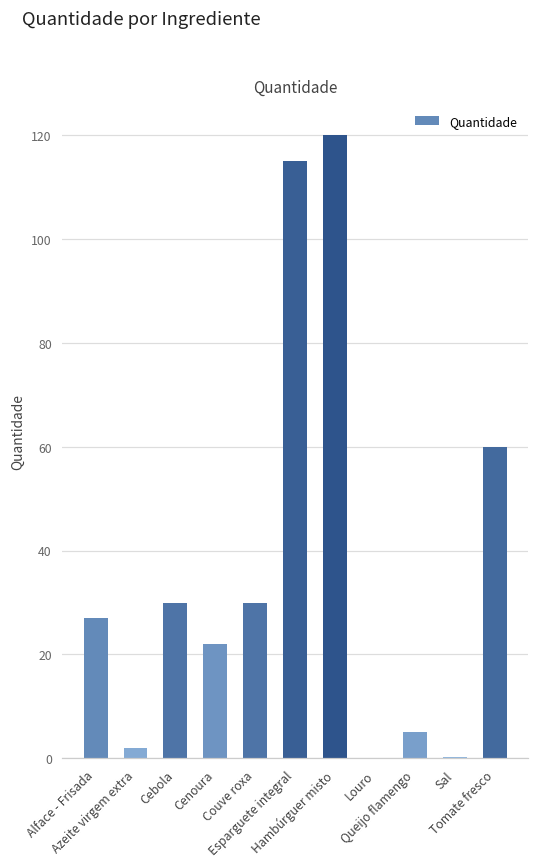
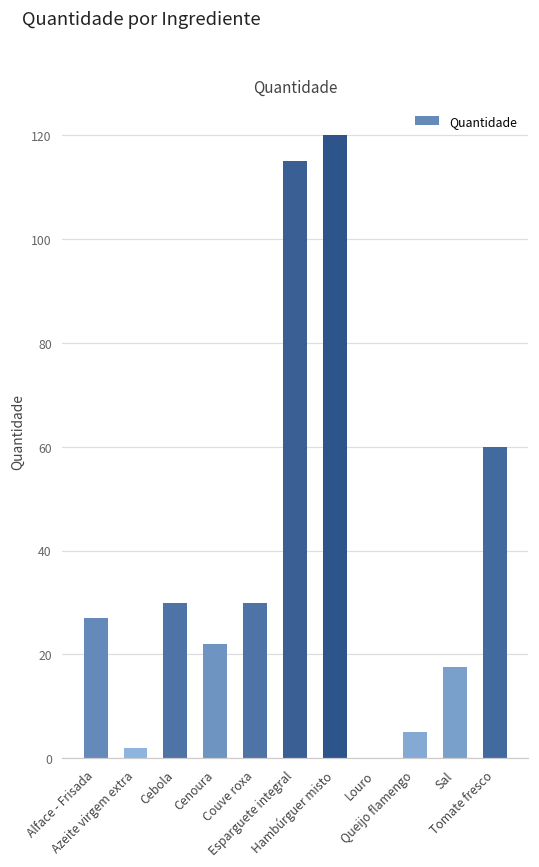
Sal: 0 -> 18
